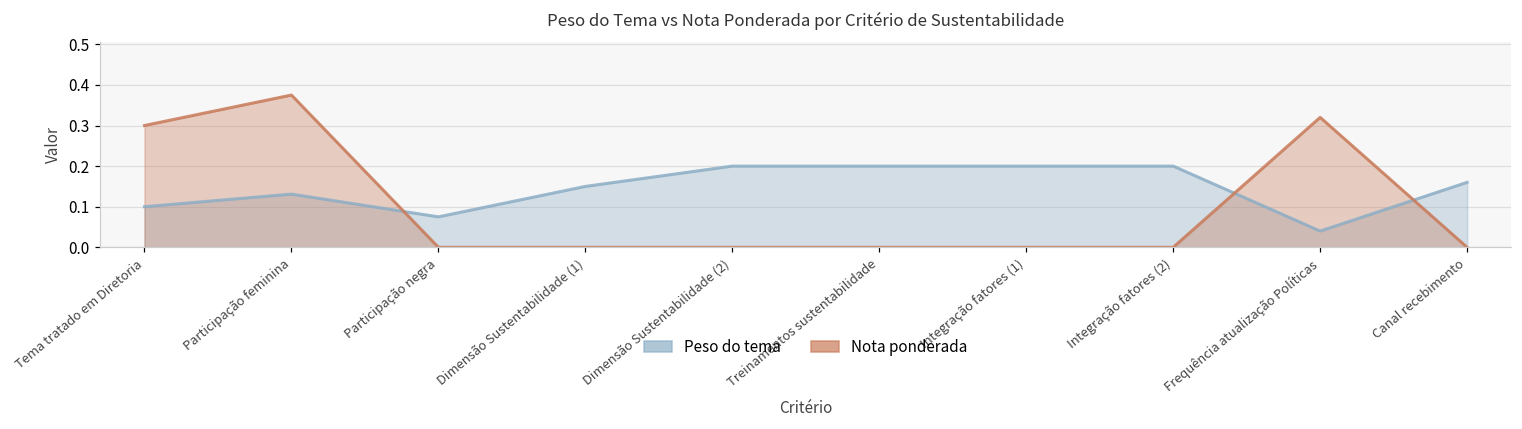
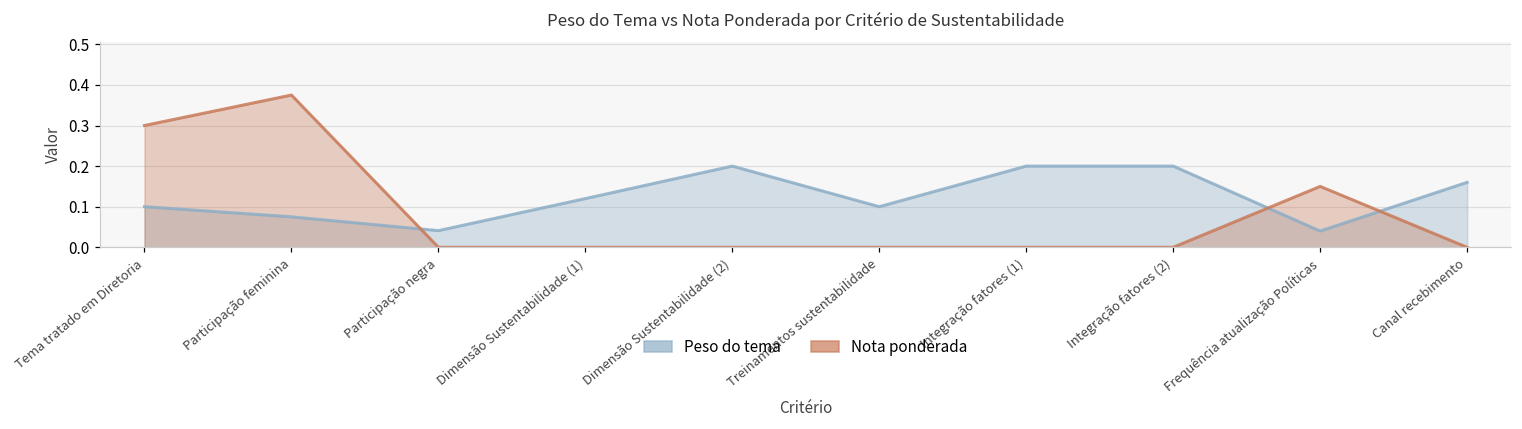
Peso do tema, Participação feminina: 0.13 -> 0.08
Peso do tema, Participação negra: 0.08 -> 0.04
Peso do tema, Dimensão Sustentabilidade (1): 0.15 -> 0.12
Peso do tema, Treinamentos sustentabilidade: 0.2 -> 0.1
Nota ponderada, Frequência atualização Políticas: 0.32 -> 0.15
